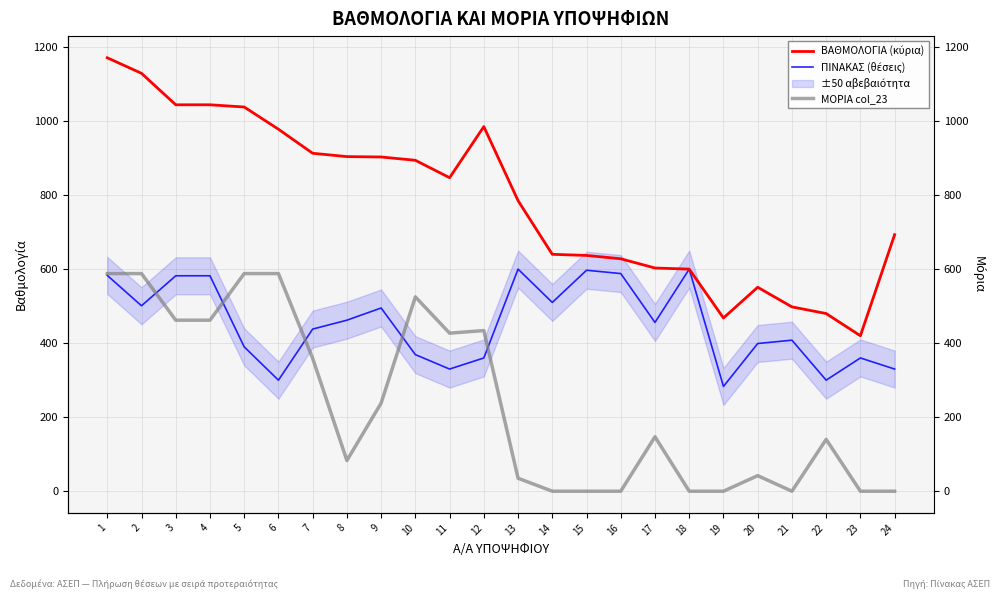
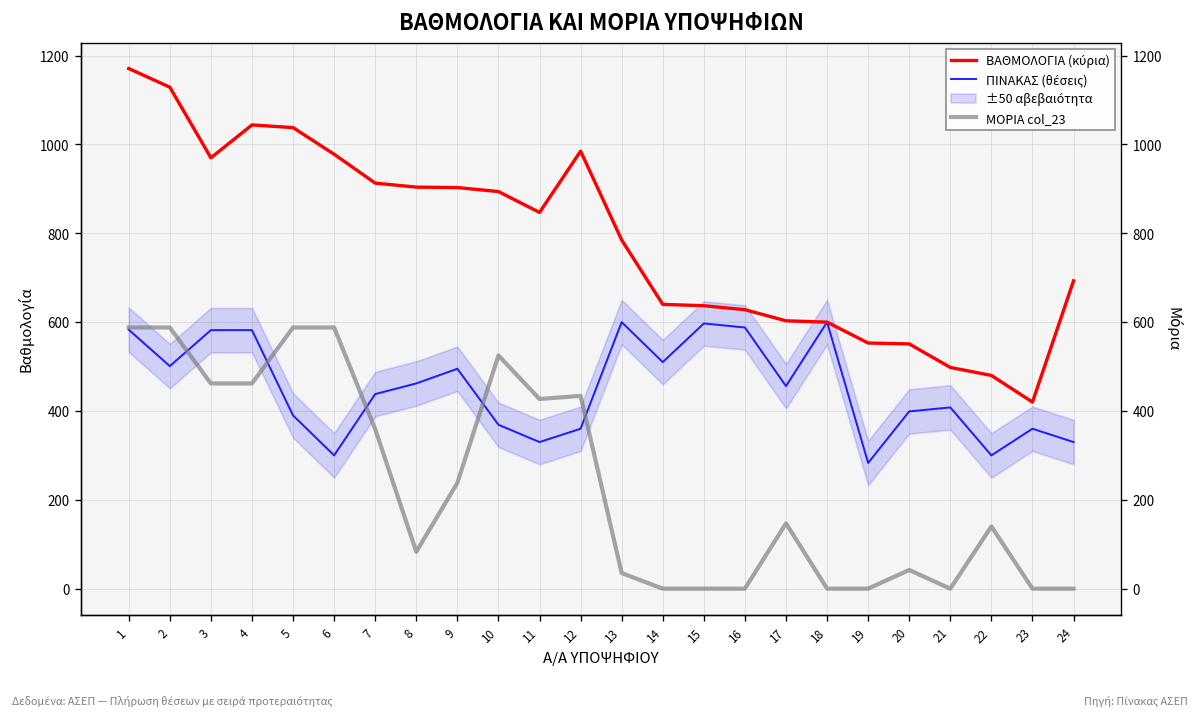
ΒΑΘΜΟΛΟΓΙΑ (κύρια), 3: 1040 -> 970
ΒΑΘΜΟΛΟΓΙΑ (κύρια), 19: 470 -> 550
